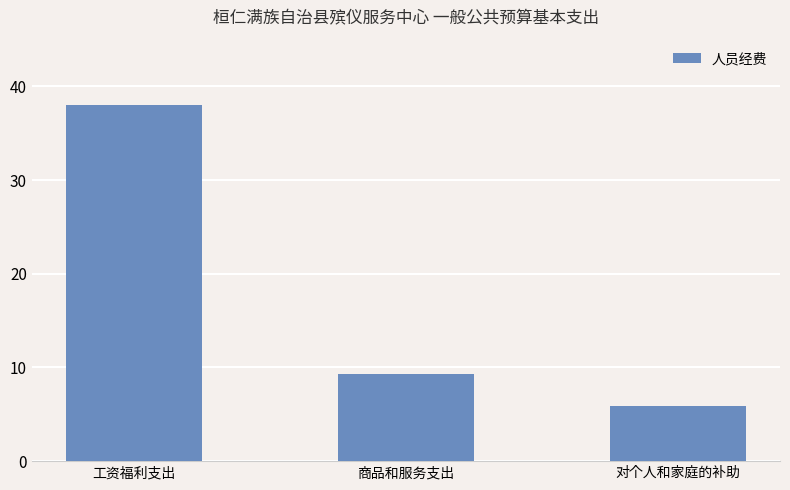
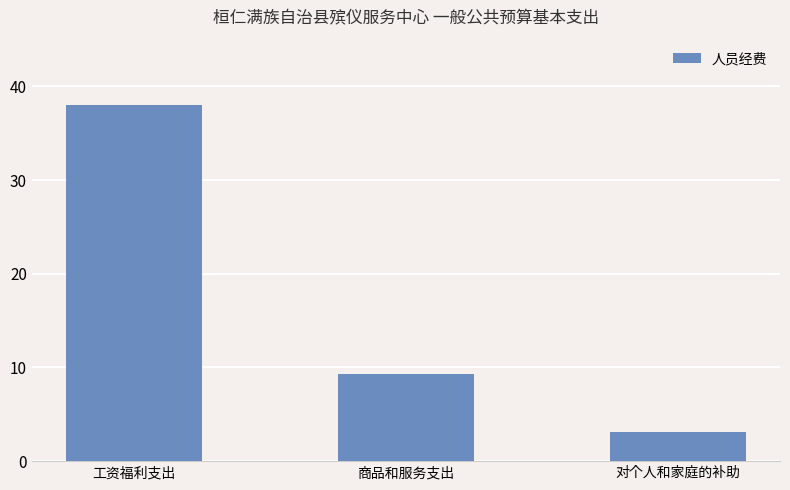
对个人和家庭的补助: 6 -> 3
